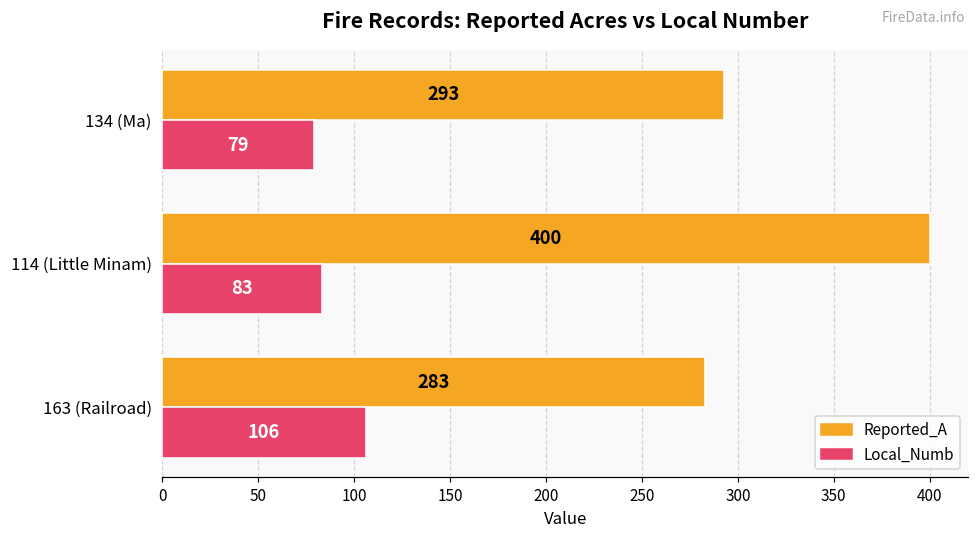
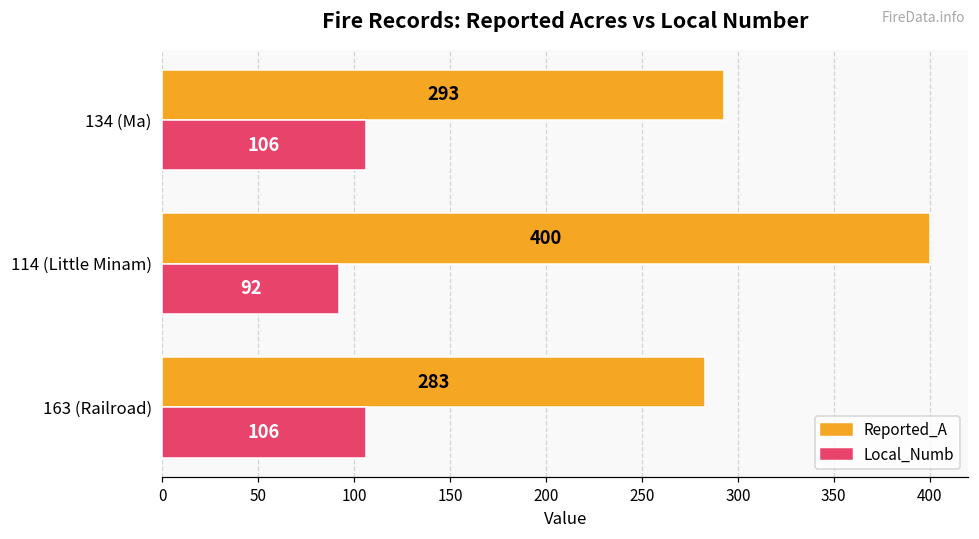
Local_Numb, 134 (Ma): 79 -> 106
Local_Numb, 114 (Little Minam): 83 -> 92
